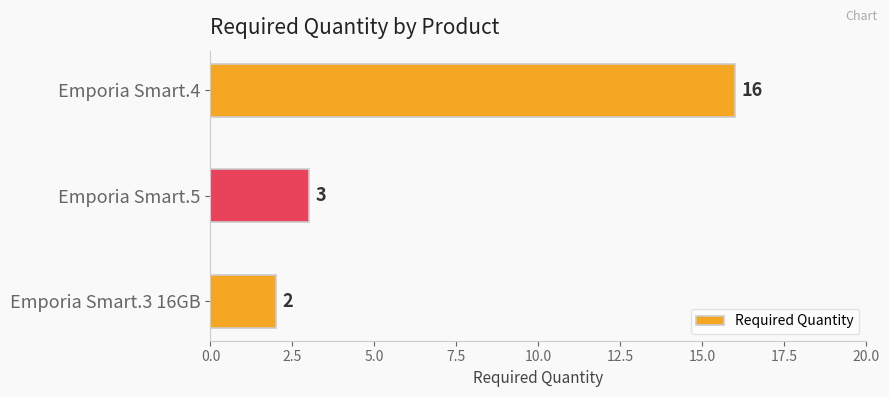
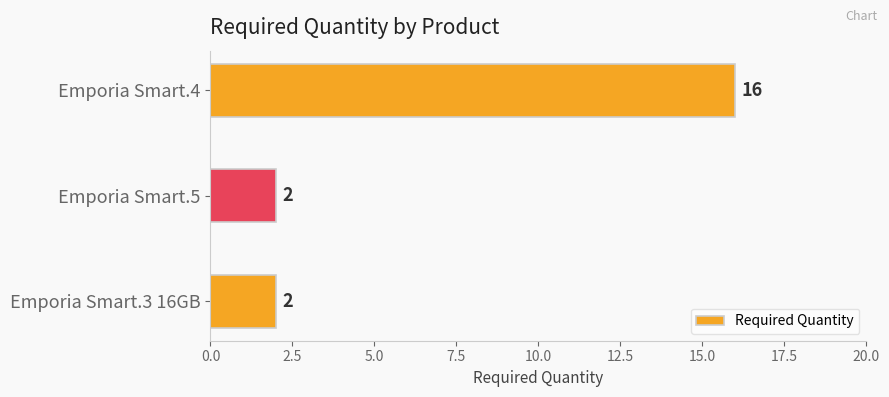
Emporia Smart.5: 3 -> 2
